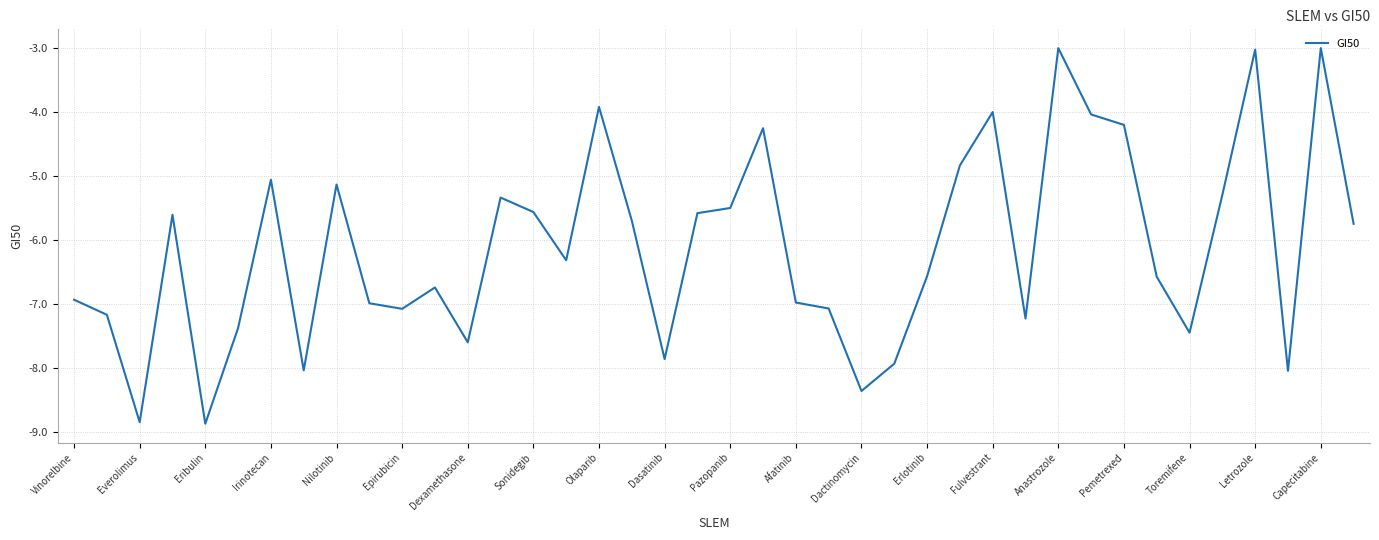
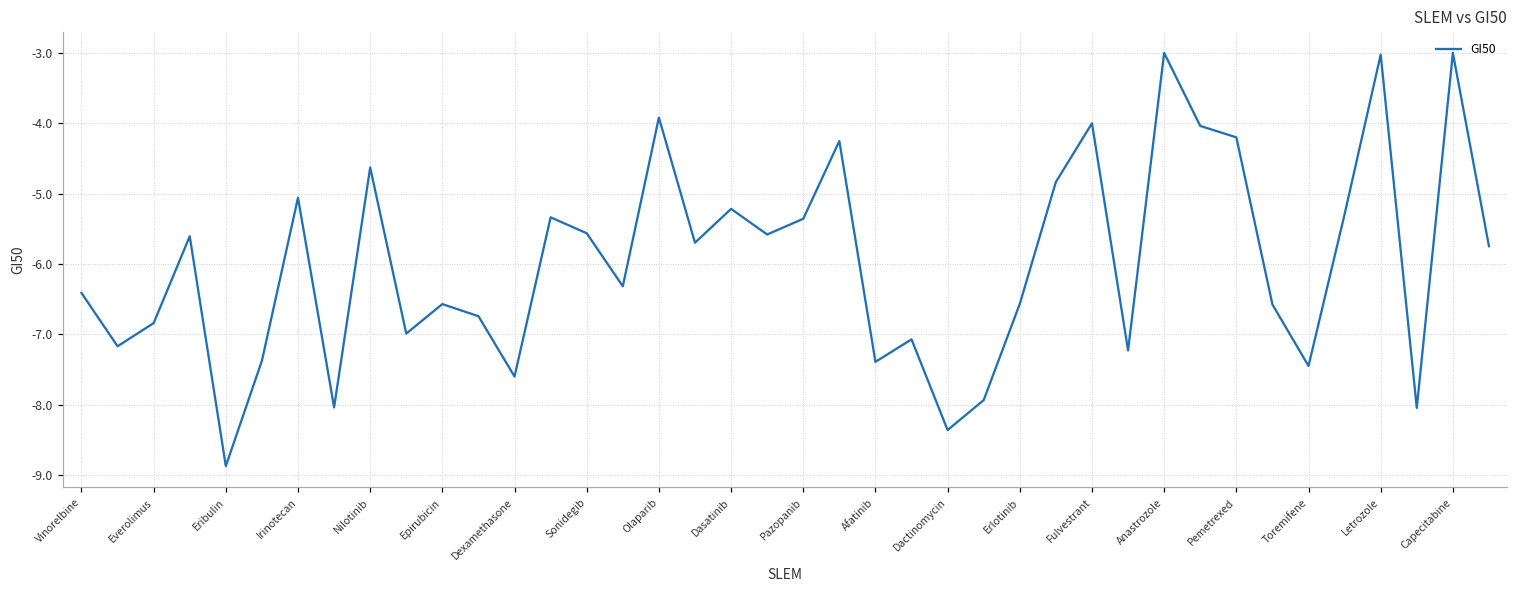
Vinorelbine: -6.9 -> -6.4
Everolimus: -8.8 -> -6.8
Nilotinib: -5.1 -> -4.6
Epirubicin: -7.1 -> -6.6
Dasatinib: -7.9 -> -5.2
Pazopanib: -5.5 -> -5.4
Afatinib: -7.0 -> -7.4
